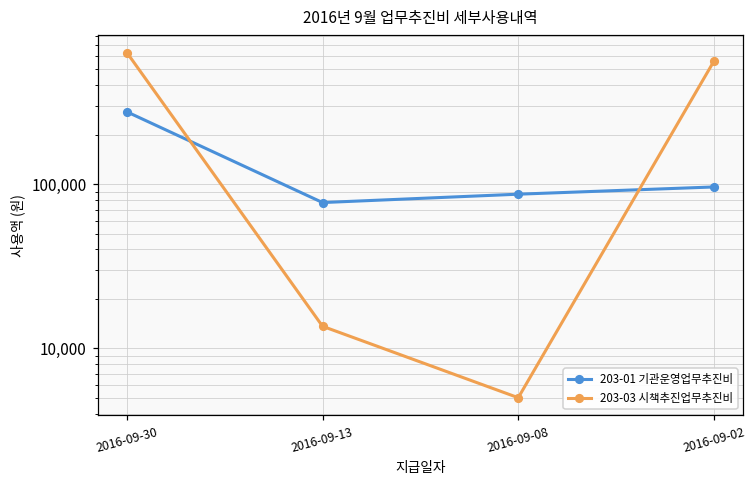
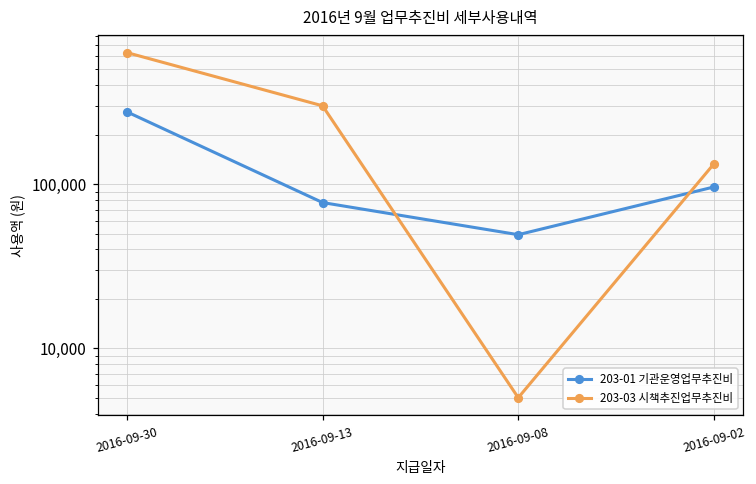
203-03 시책추진업무추진비, 2016-09-13: 14,000 -> 300,000
203-01 기관운영업무추진비, 2016-09-08: 90,000 -> 49,000
203-03 시책추진업무추진비, 2016-09-02: 560,000 -> 130,000
